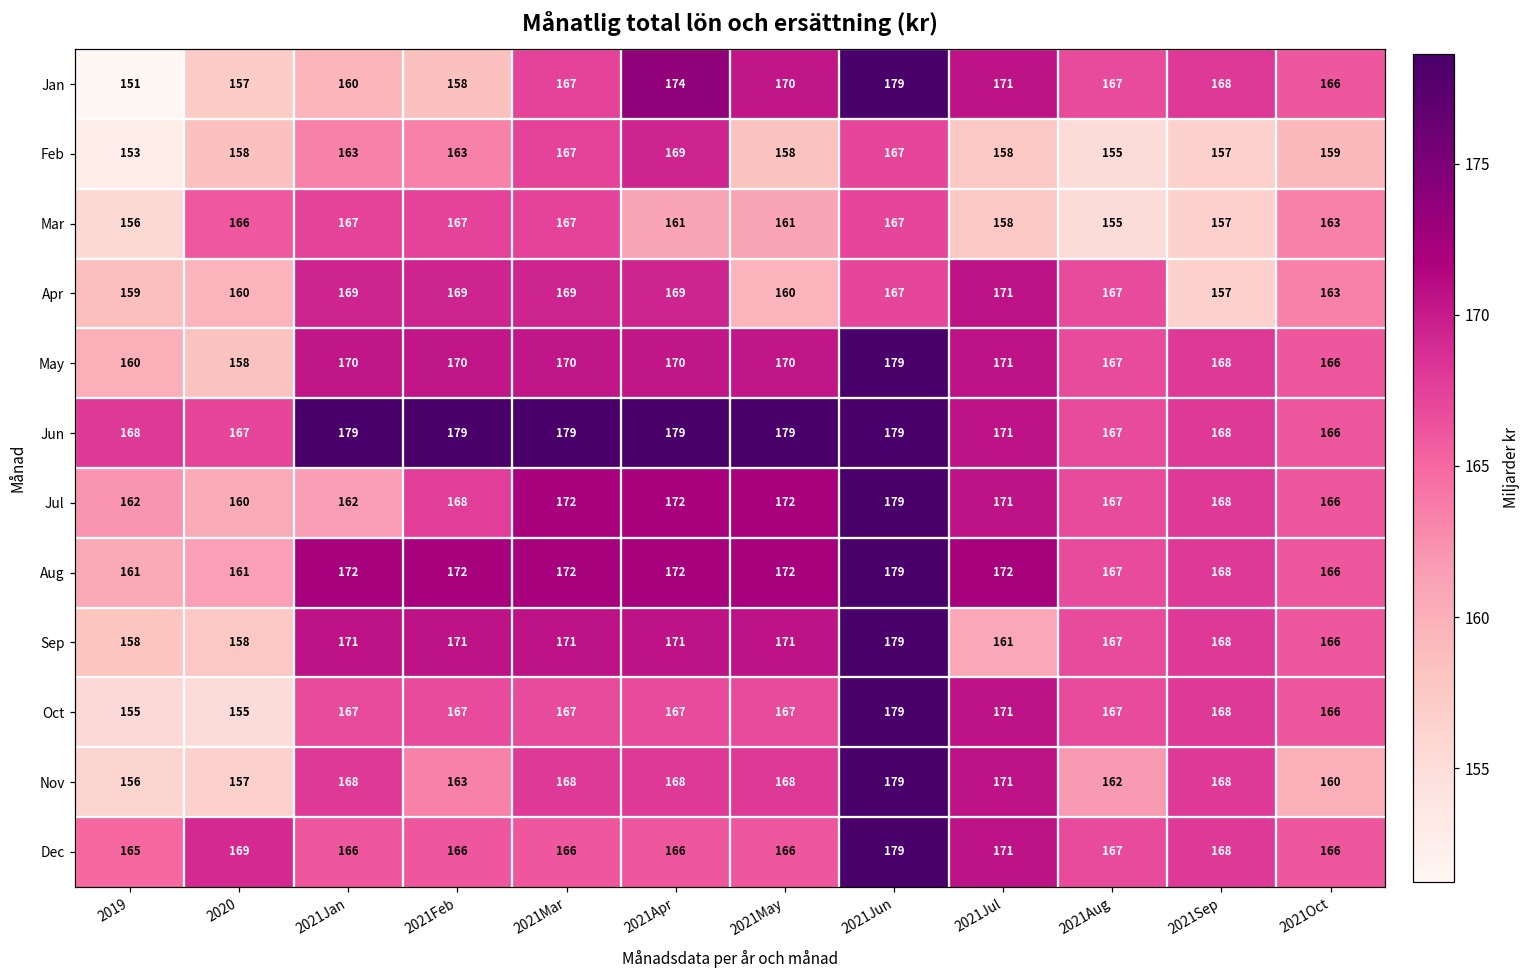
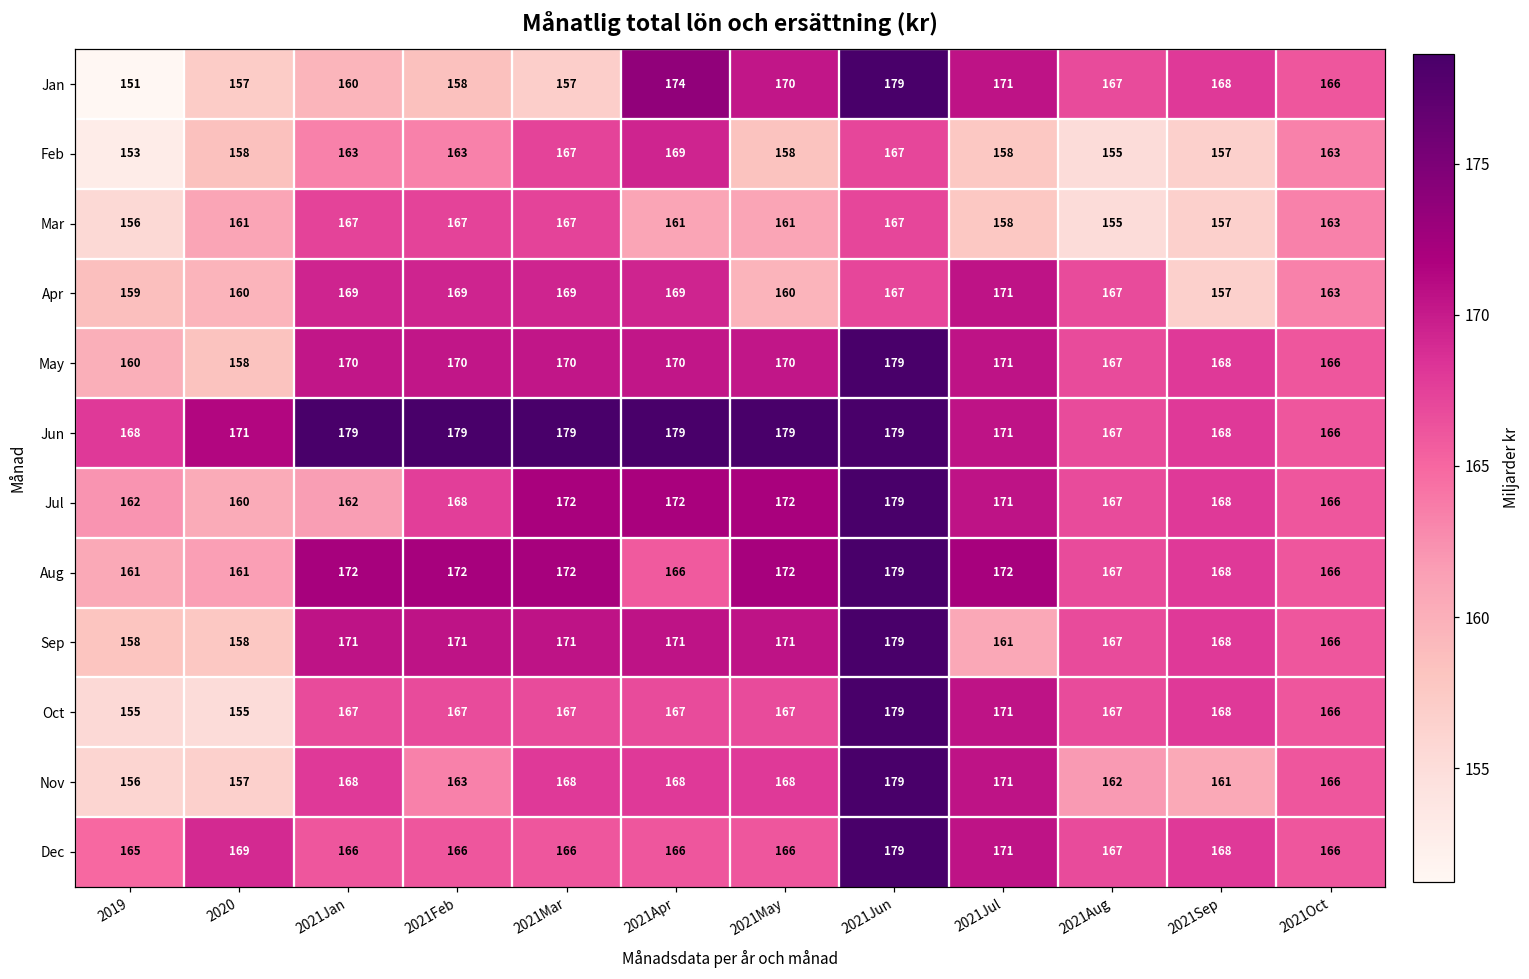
Jan, 2021Mar: 167 -> 157
Feb, 2021Oct: 159 -> 163
Mar, 2020: 166 -> 161
Jun, 2020: 167 -> 171
Aug, 2021Apr: 172 -> 166
Nov, 2021Sep: 168 -> 161
Nov, 2021Oct: 160 -> 166
